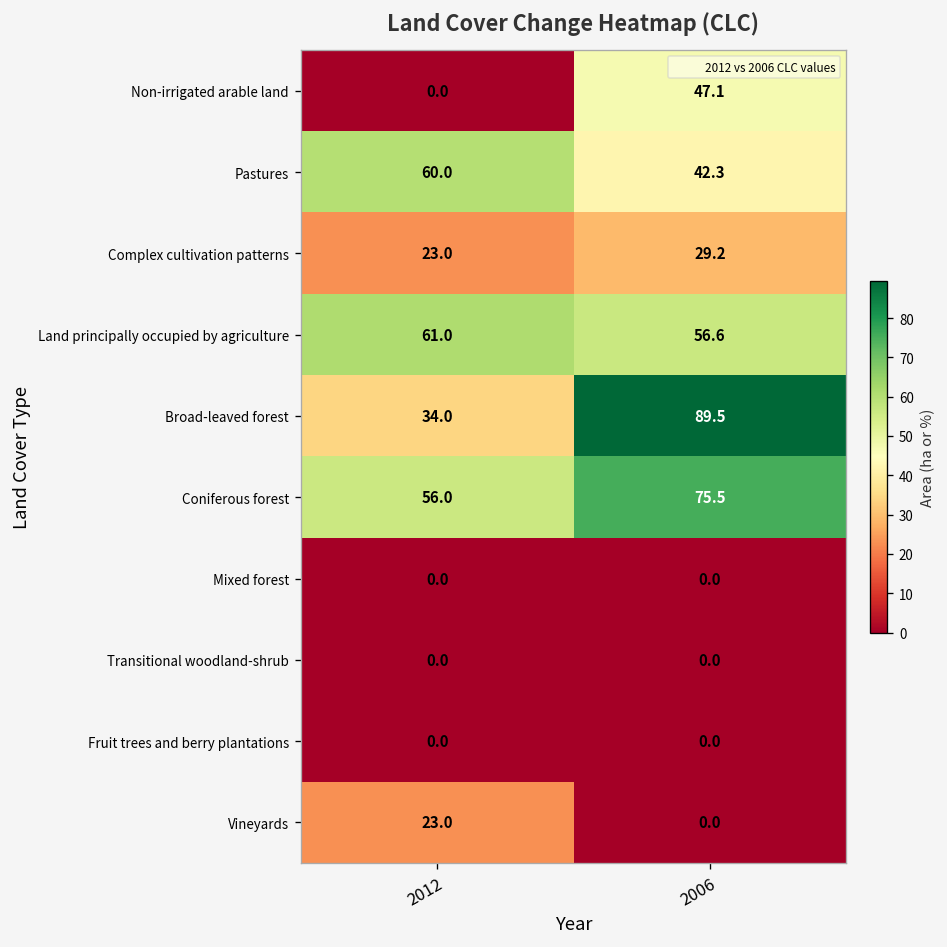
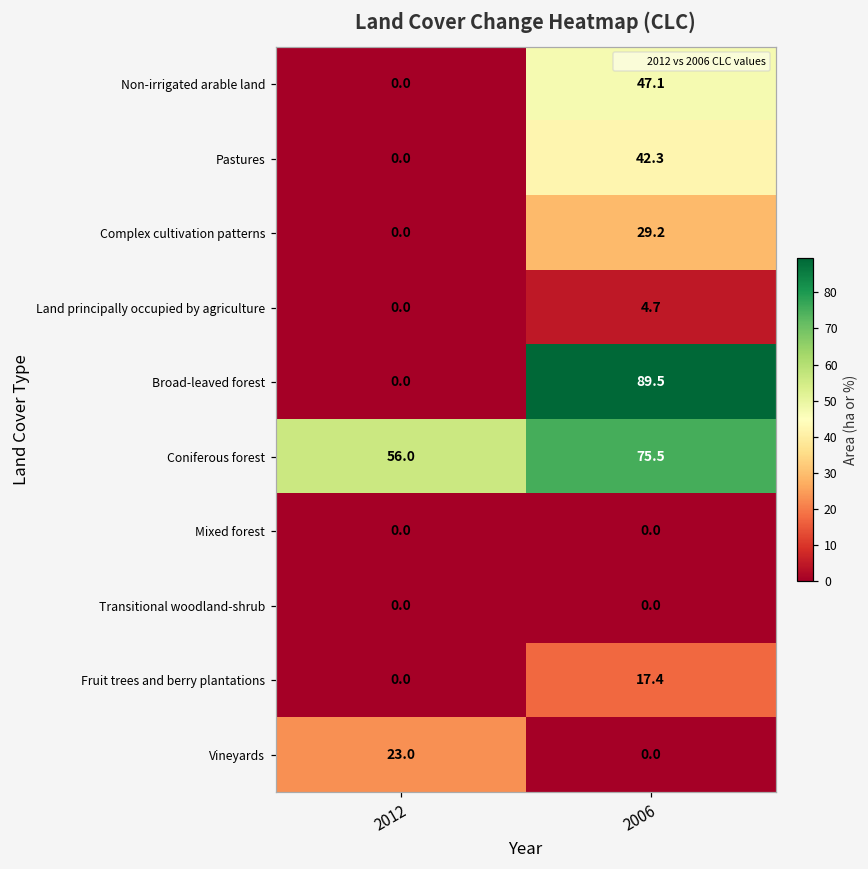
Pastures, 2012: 60.0 -> 0.0
Complex cultivation patterns, 2012: 23.0 -> 0.0
Land principally occupied by agriculture, 2012: 61.0 -> 0.0
Land principally occupied by agriculture, 2006: 56.6 -> 4.7
Broad-leaved forest, 2012: 34.0 -> 0.0
Fruit trees and berry plantations, 2006: 0.0 -> 17.4
